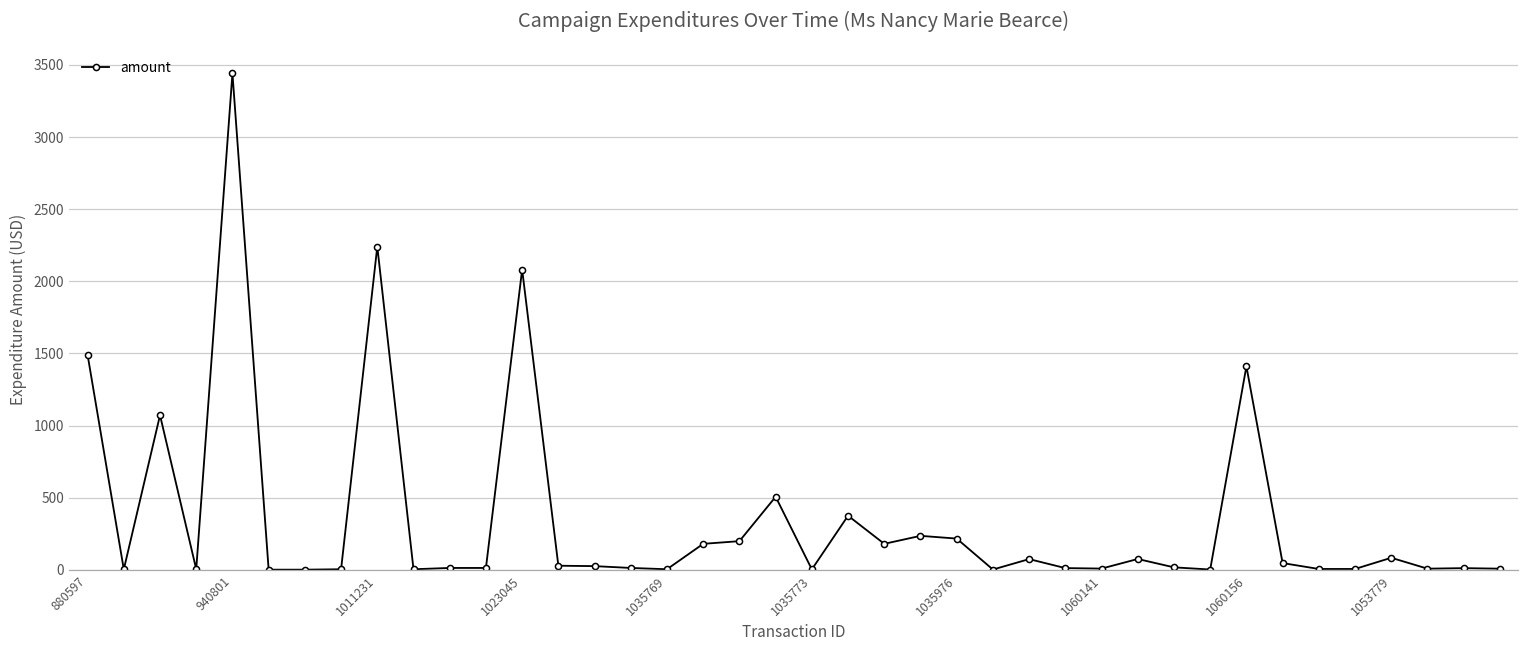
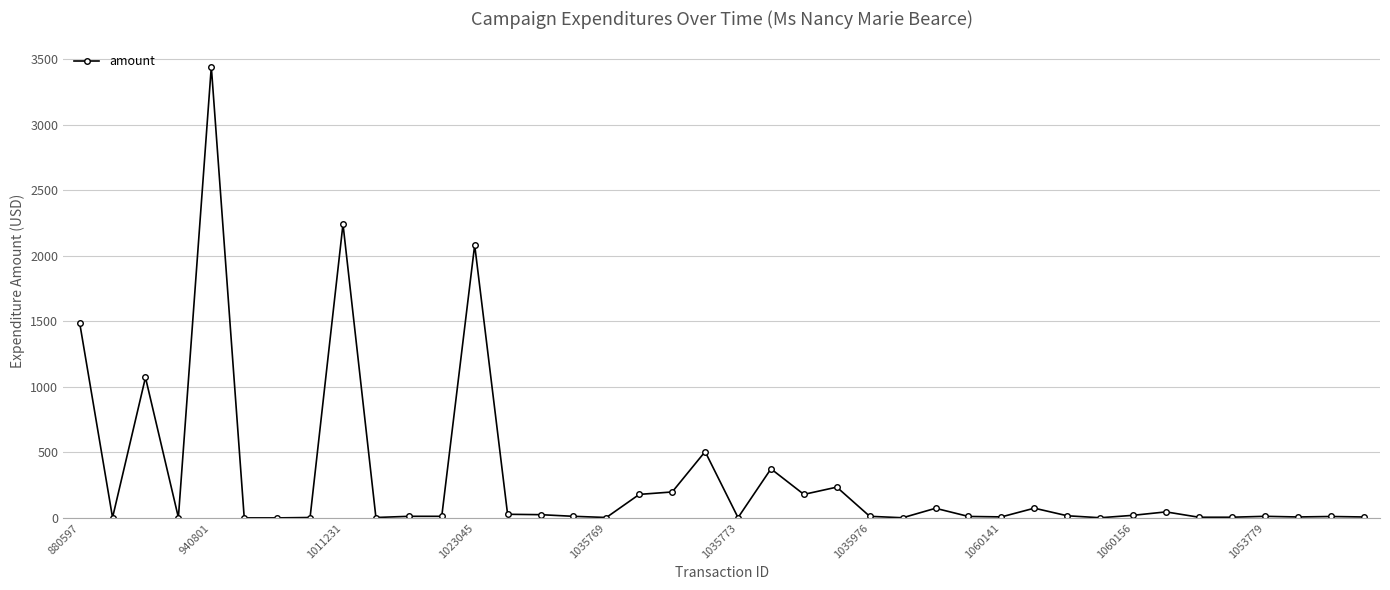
1035976: 220 -> 10
1060156: 1410 -> 20
1053779: 80 -> 10
